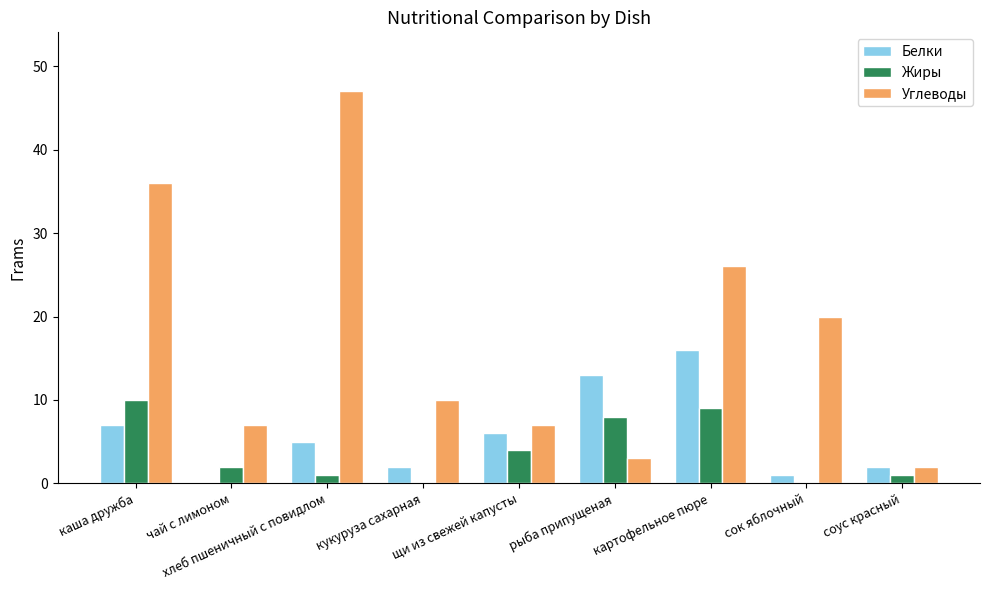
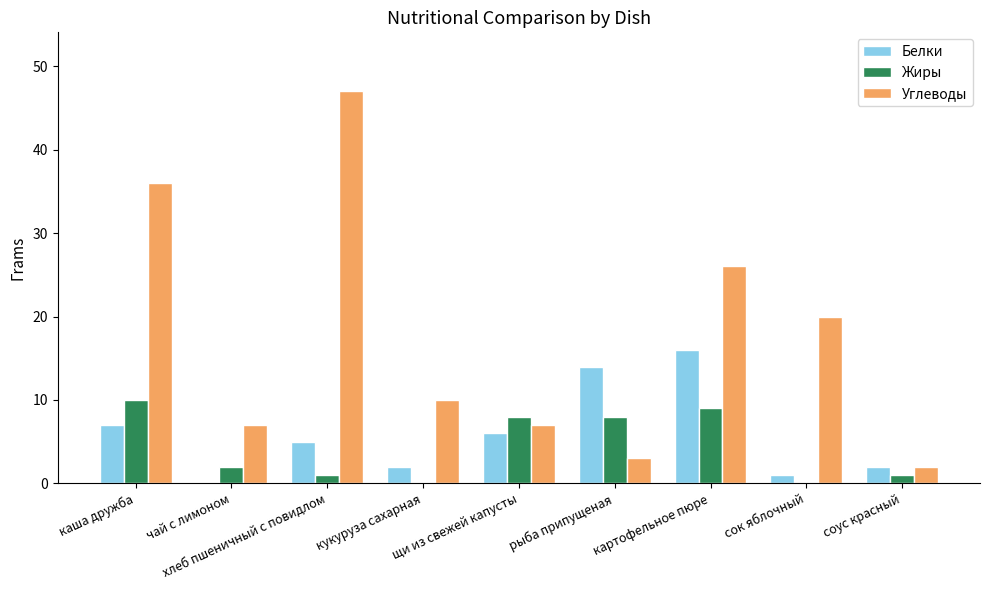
Жиры, щи из свежей капусты: 4 -> 8
Белки, рыба припущеная: 13 -> 14
